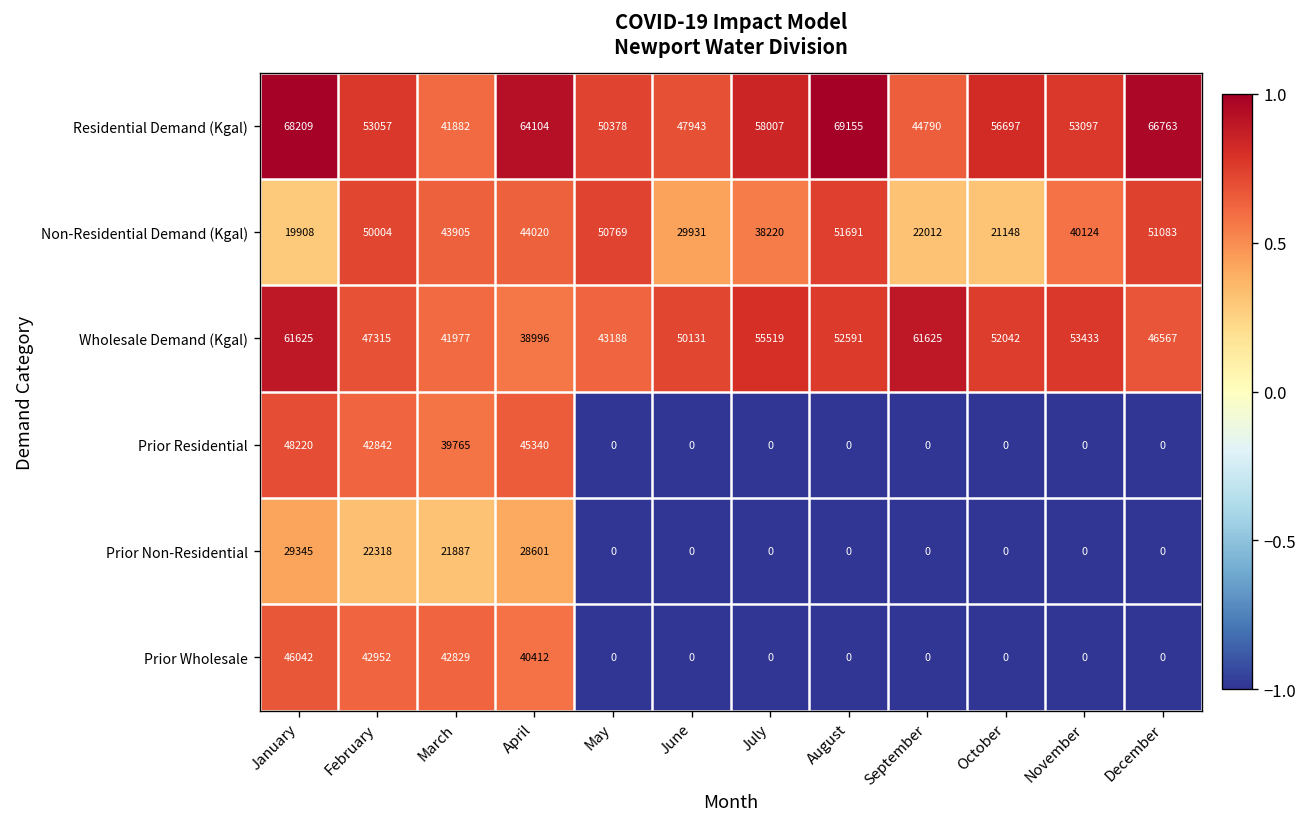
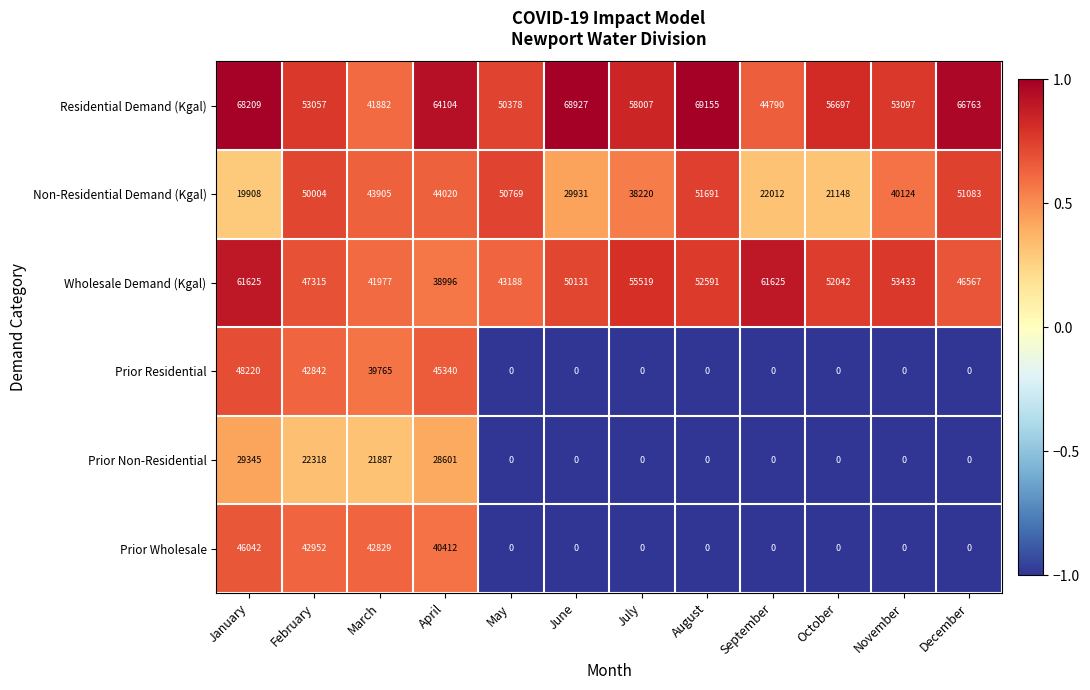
Residential Demand (Kgal), June: 47943 -> 68927
